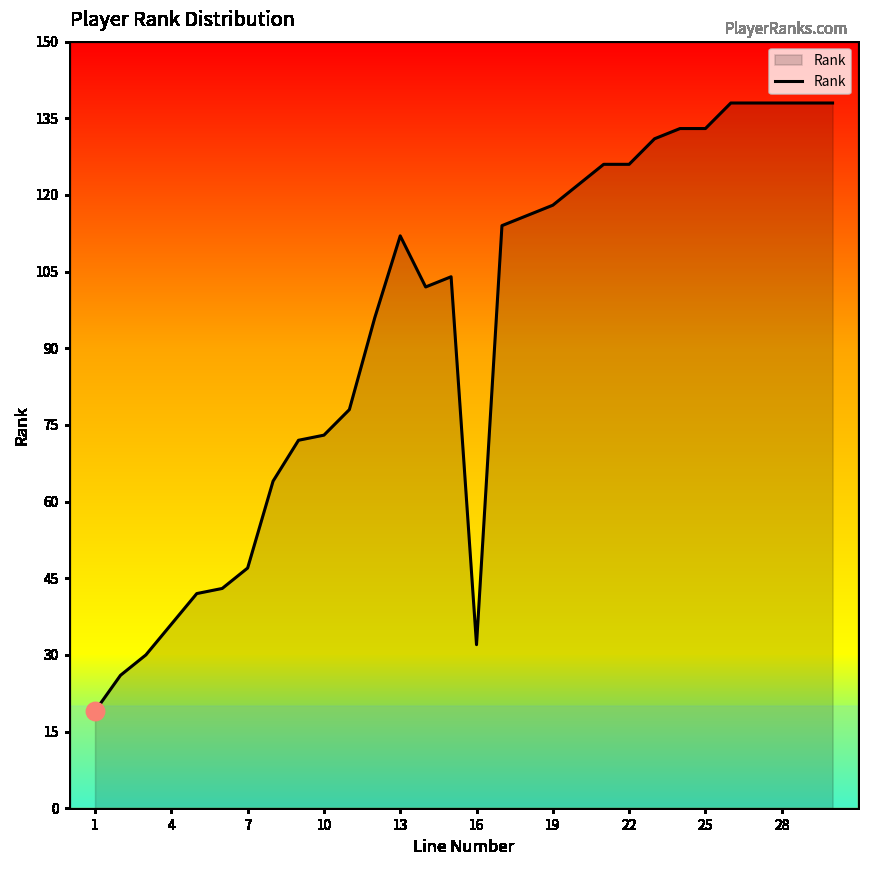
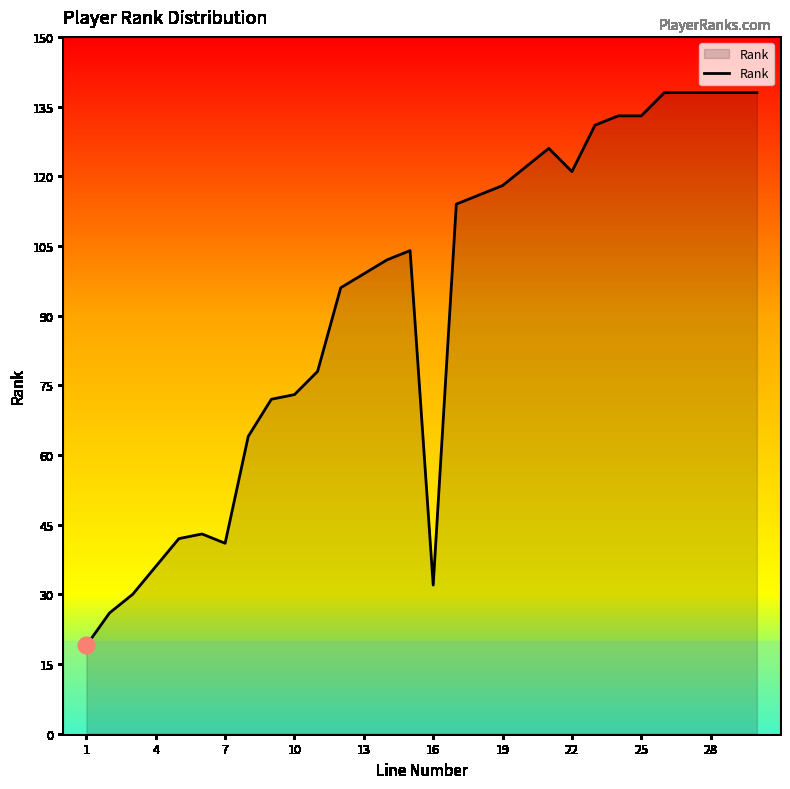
Rank, 7: 47 -> 41
Rank, 13: 112 -> 99
Rank, 22: 126 -> 121
